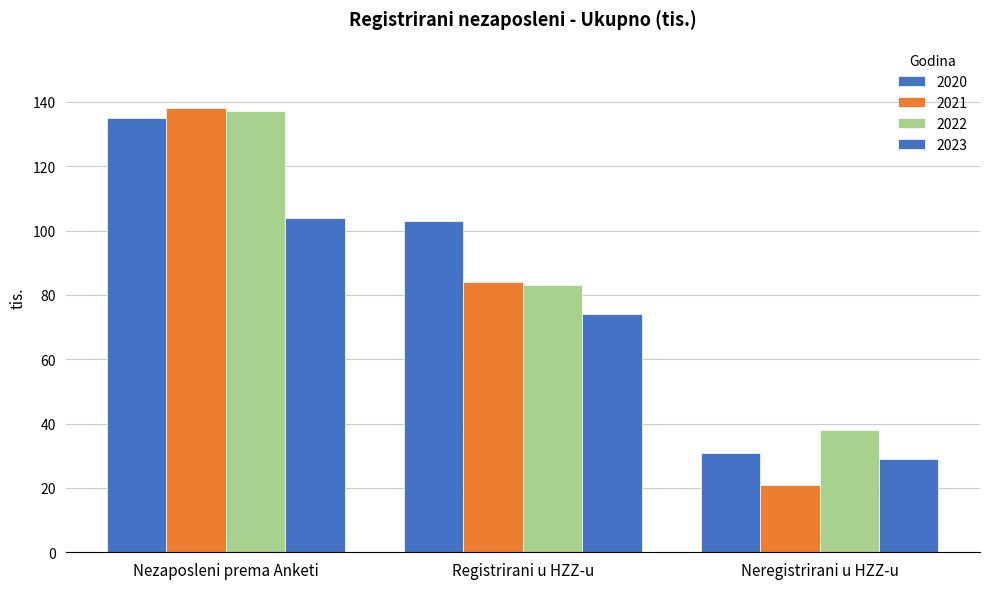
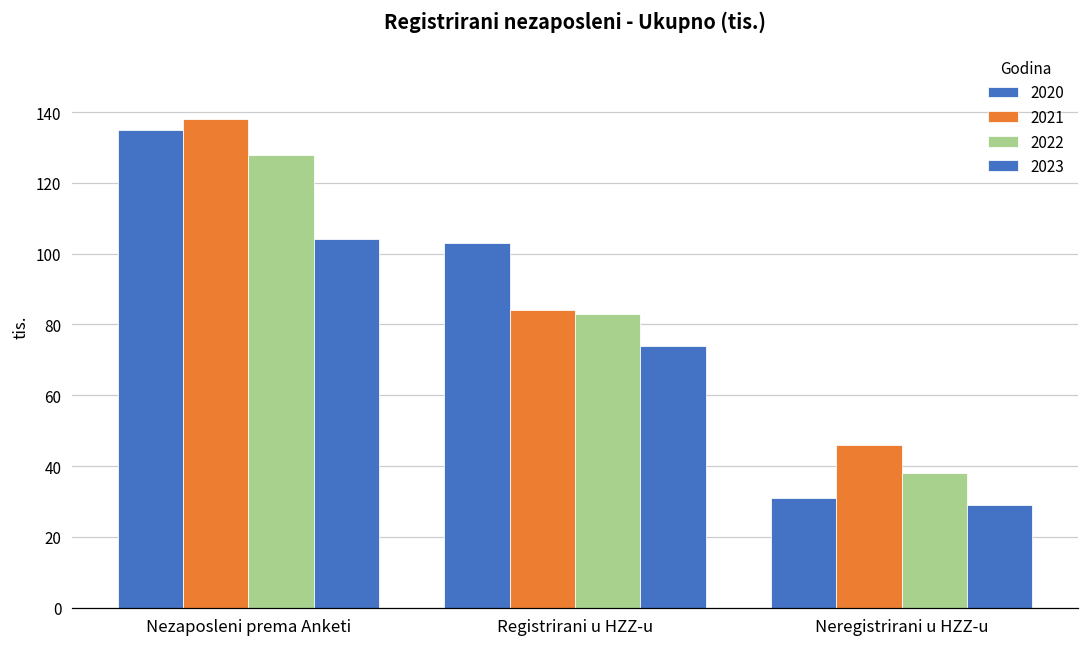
2022, Nezaposleni prema Anketi: 137 -> 128
2021, Neregistrirani u HZZ-u: 21 -> 46
